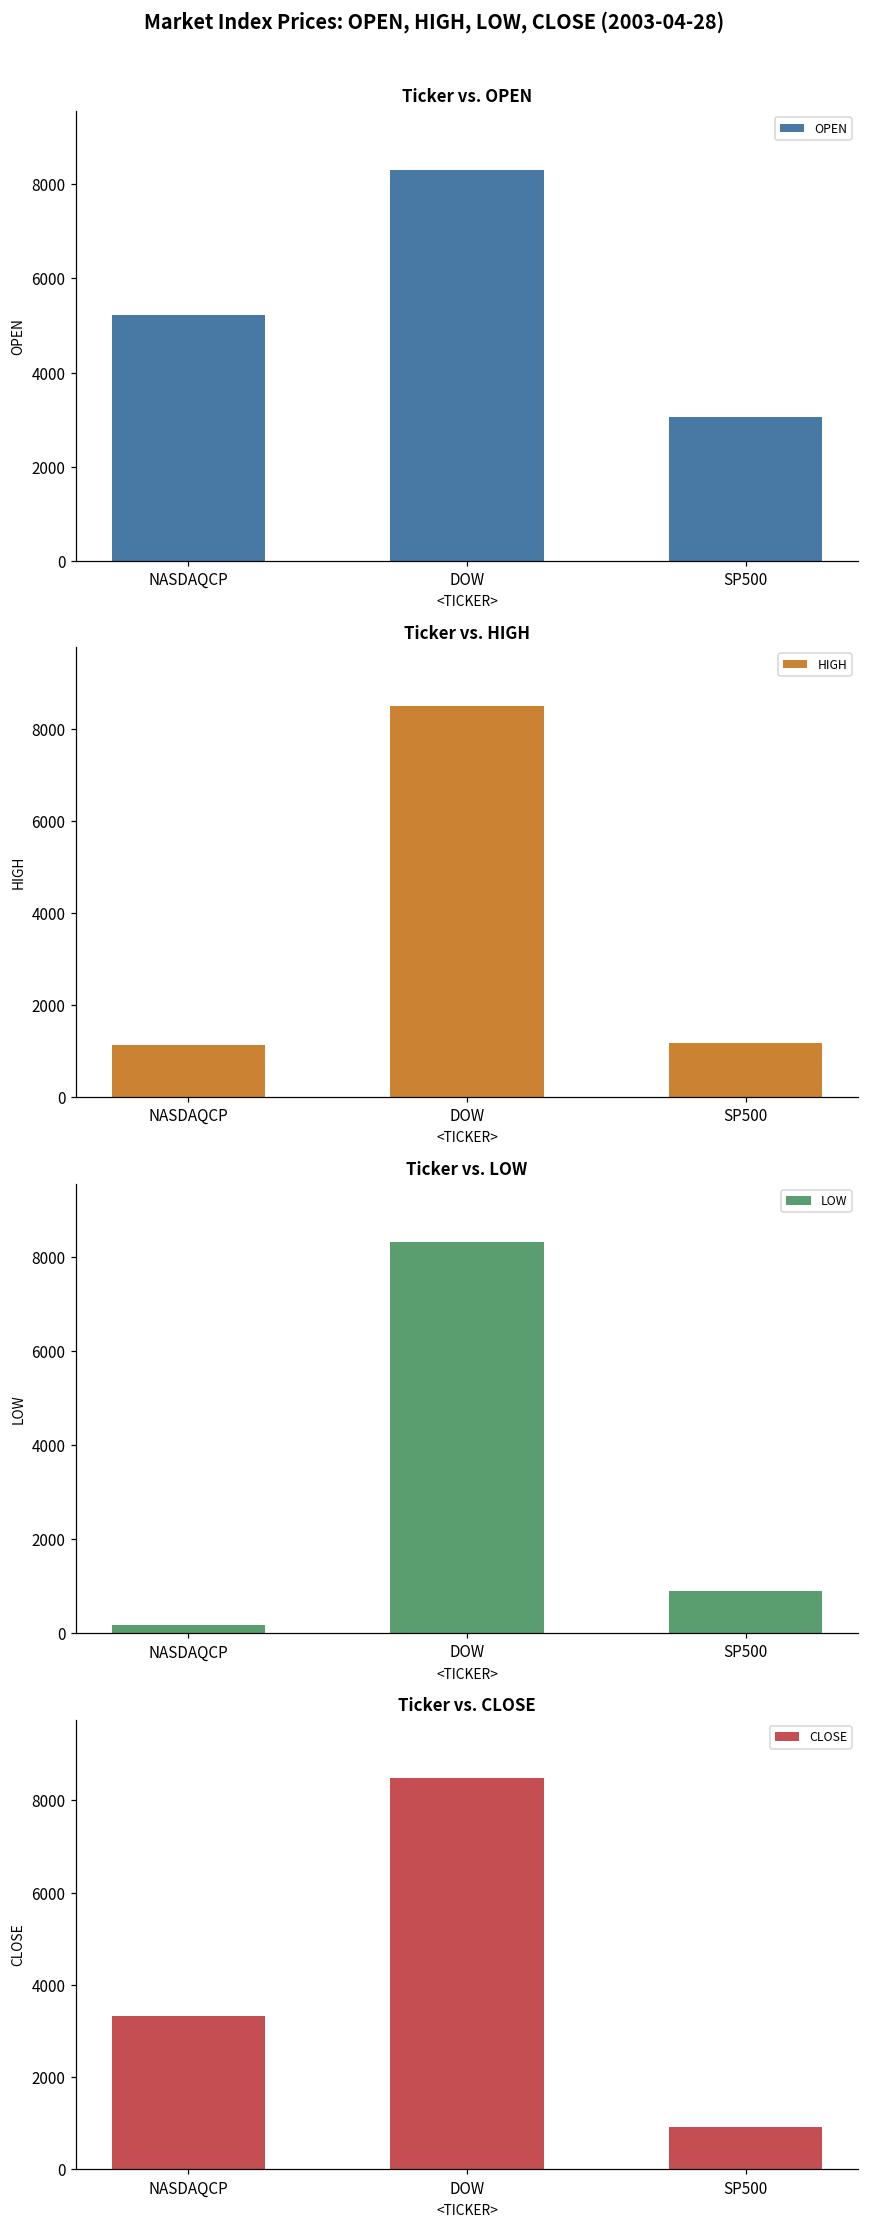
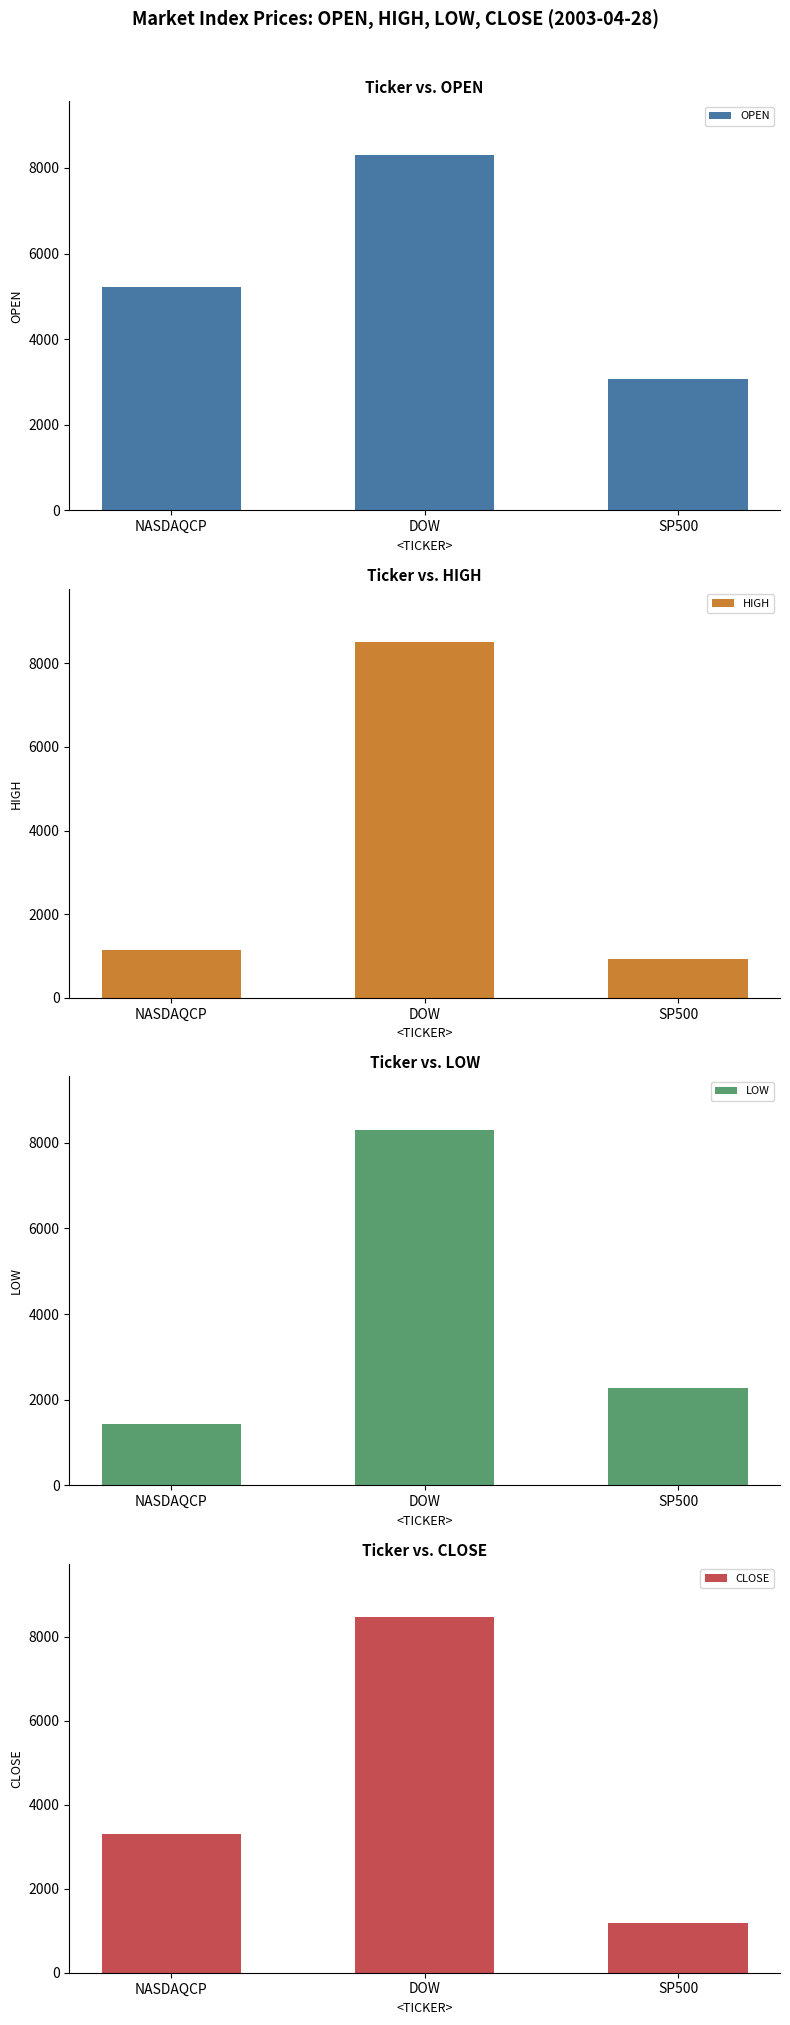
Ticker vs. HIGH, SP500: 1200 -> 900
Ticker vs. LOW, NASDAQCP: 200 -> 1400
Ticker vs. LOW, SP500: 900 -> 2300
Ticker vs. CLOSE, SP500: 900 -> 1200
